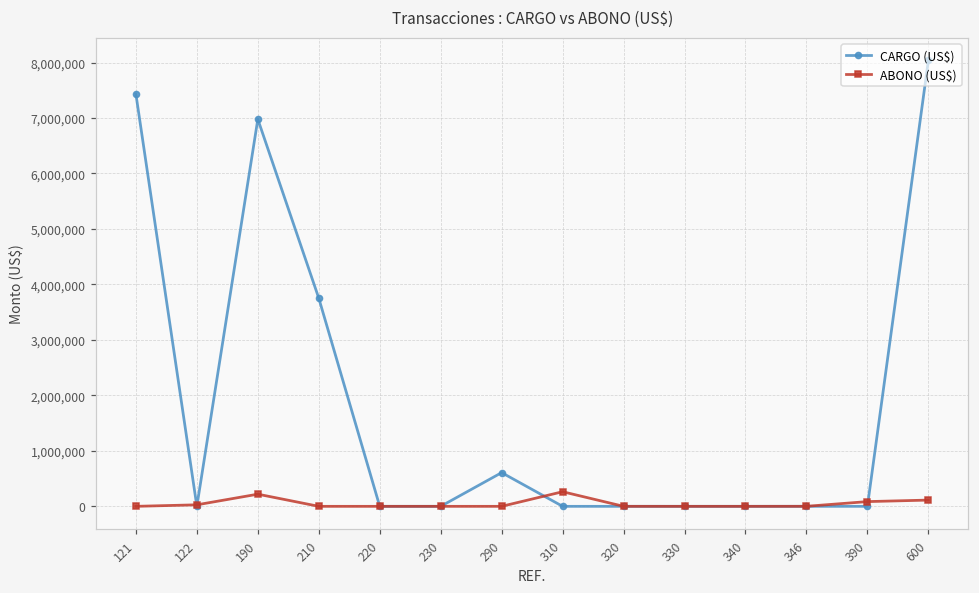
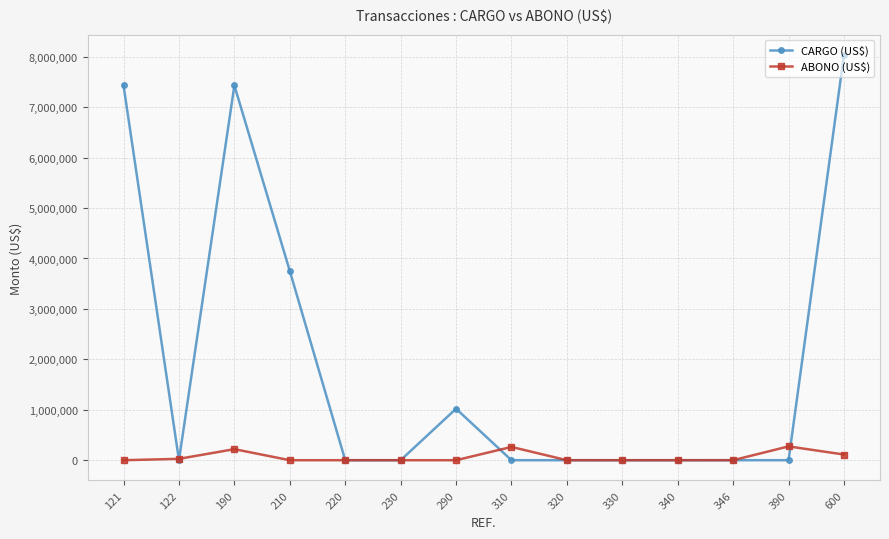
CARGO (US$), 190: 7,000,000 -> 7,400,000
CARGO (US$), 290: 600,000 -> 1,000,000
ABONO (US$), 390: 100,000 -> 300,000
